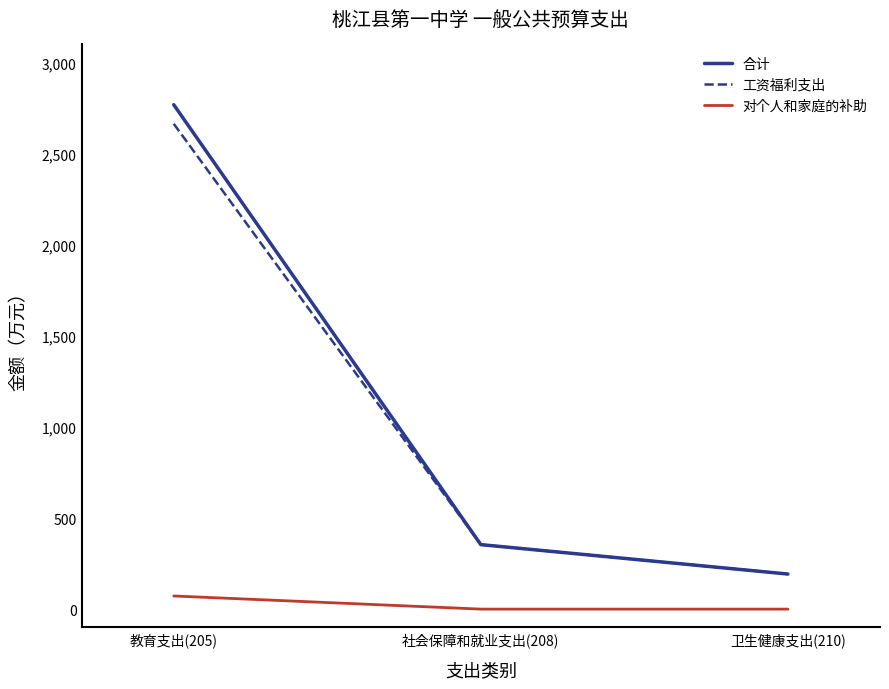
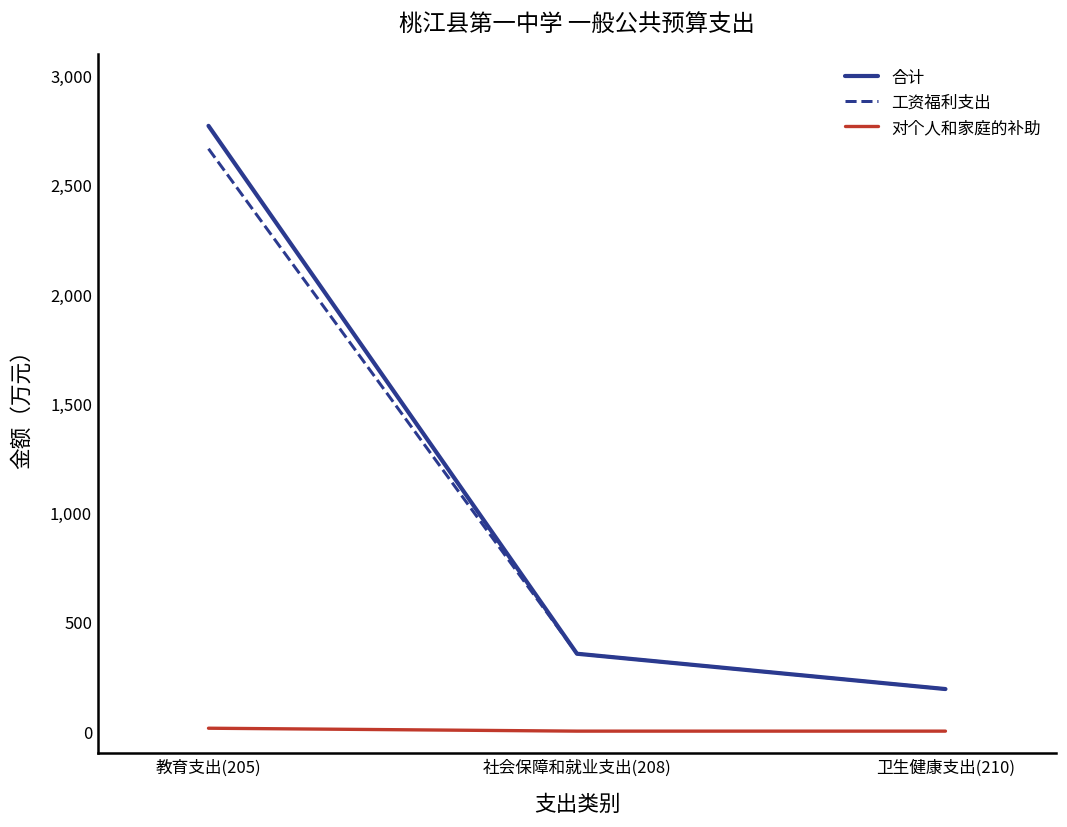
对个人和家庭的补助, 教育支出(205): 70 -> 10
